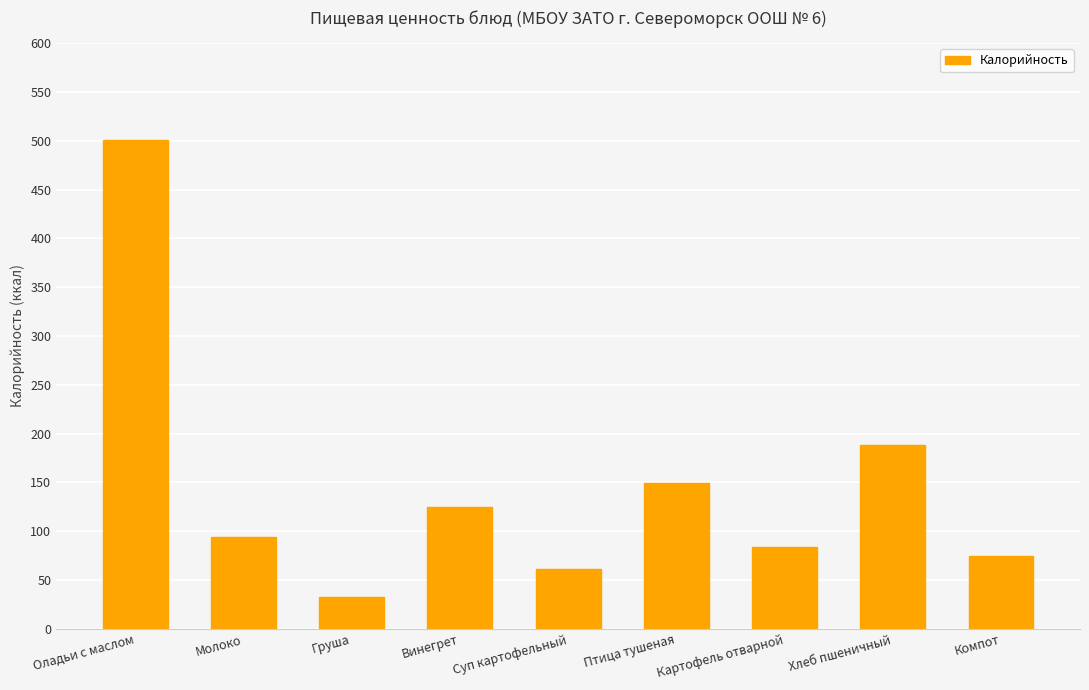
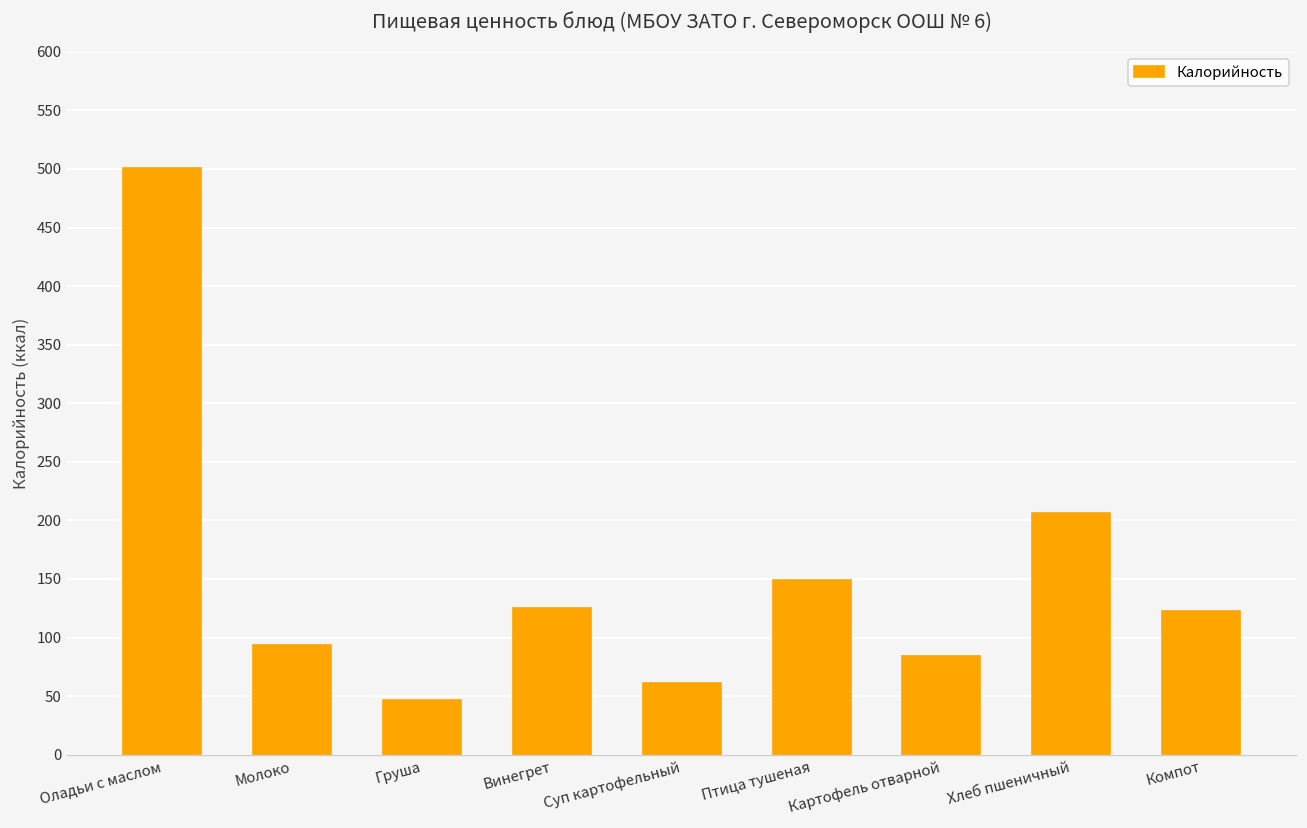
Груша: 30 -> 50
Хлеб пшеничный: 190 -> 210
Компот: 70 -> 120
